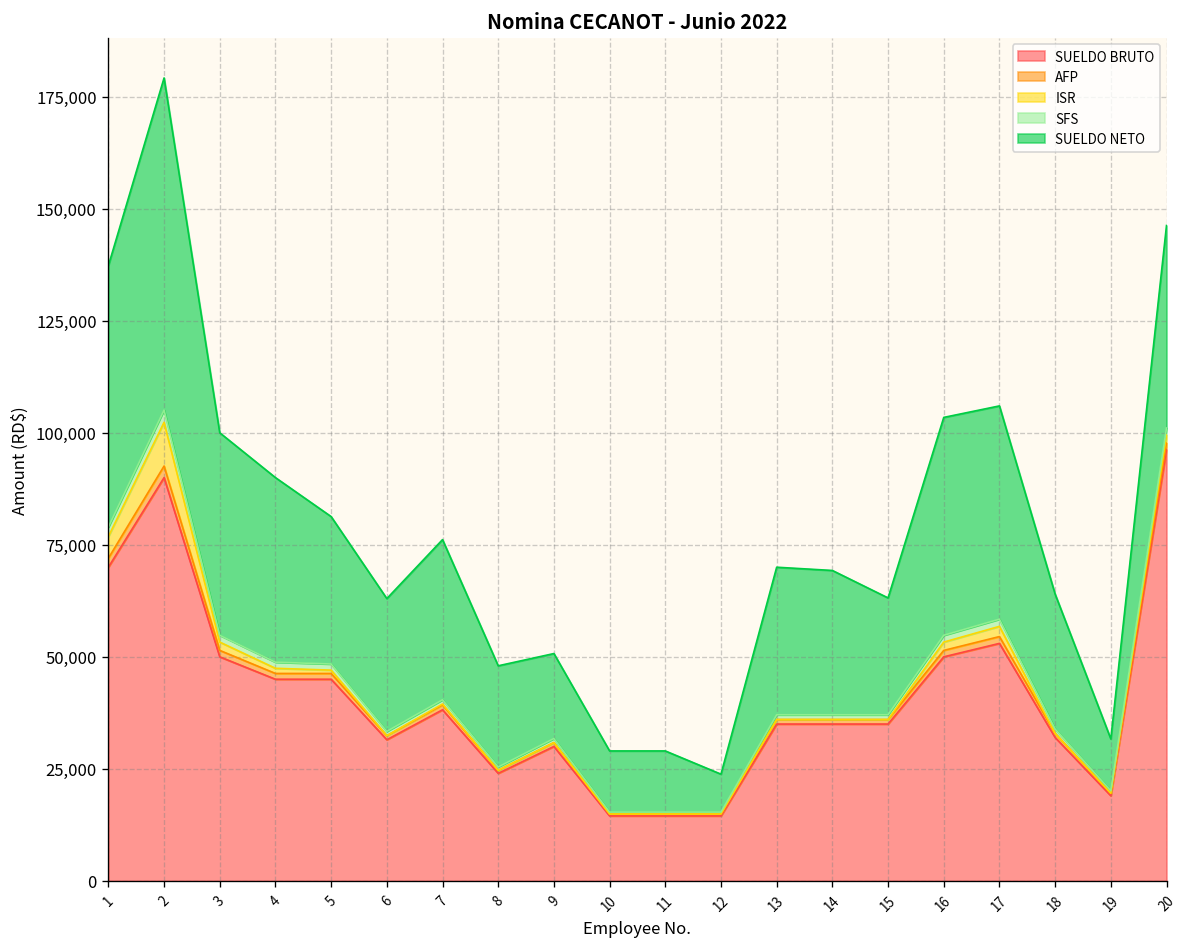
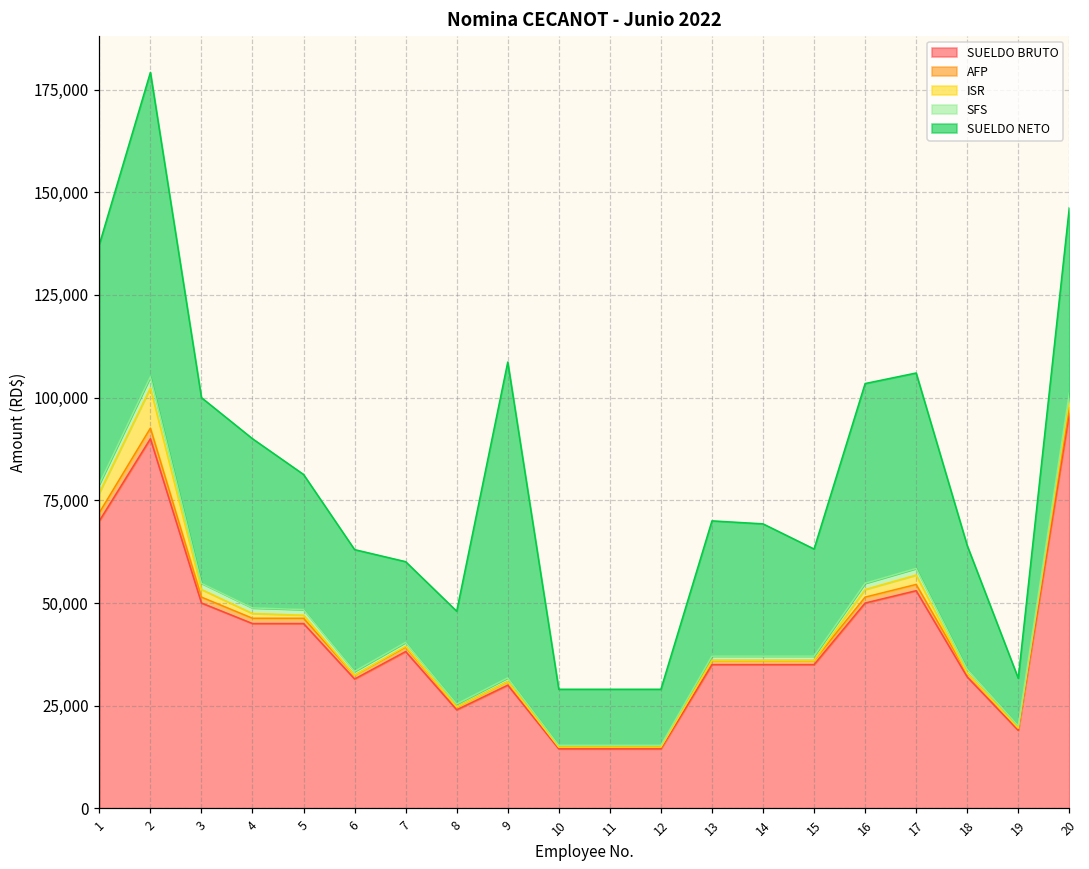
SUELDO NETO, 7: 36,000 -> 20,000
SUELDO NETO, 9: 19,000 -> 77,000
SUELDO NETO, 12: 8,000 -> 14,000
